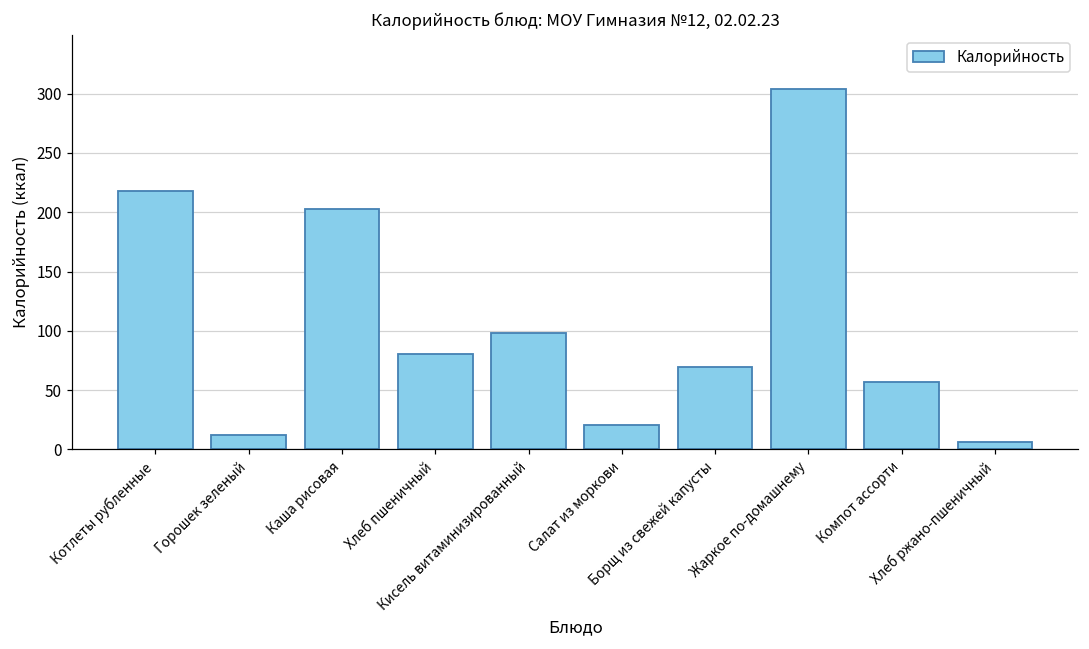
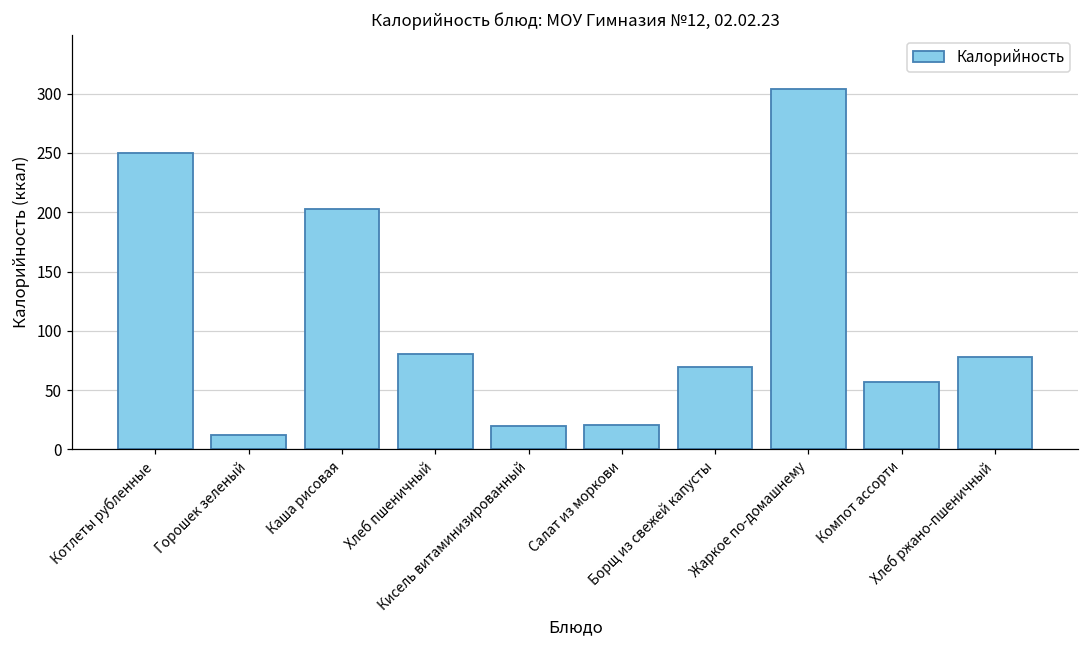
Котлеты рубленные: 218 -> 250
Кисель витаминизированный: 98 -> 20
Хлеб ржано-пшеничный: 6 -> 78
